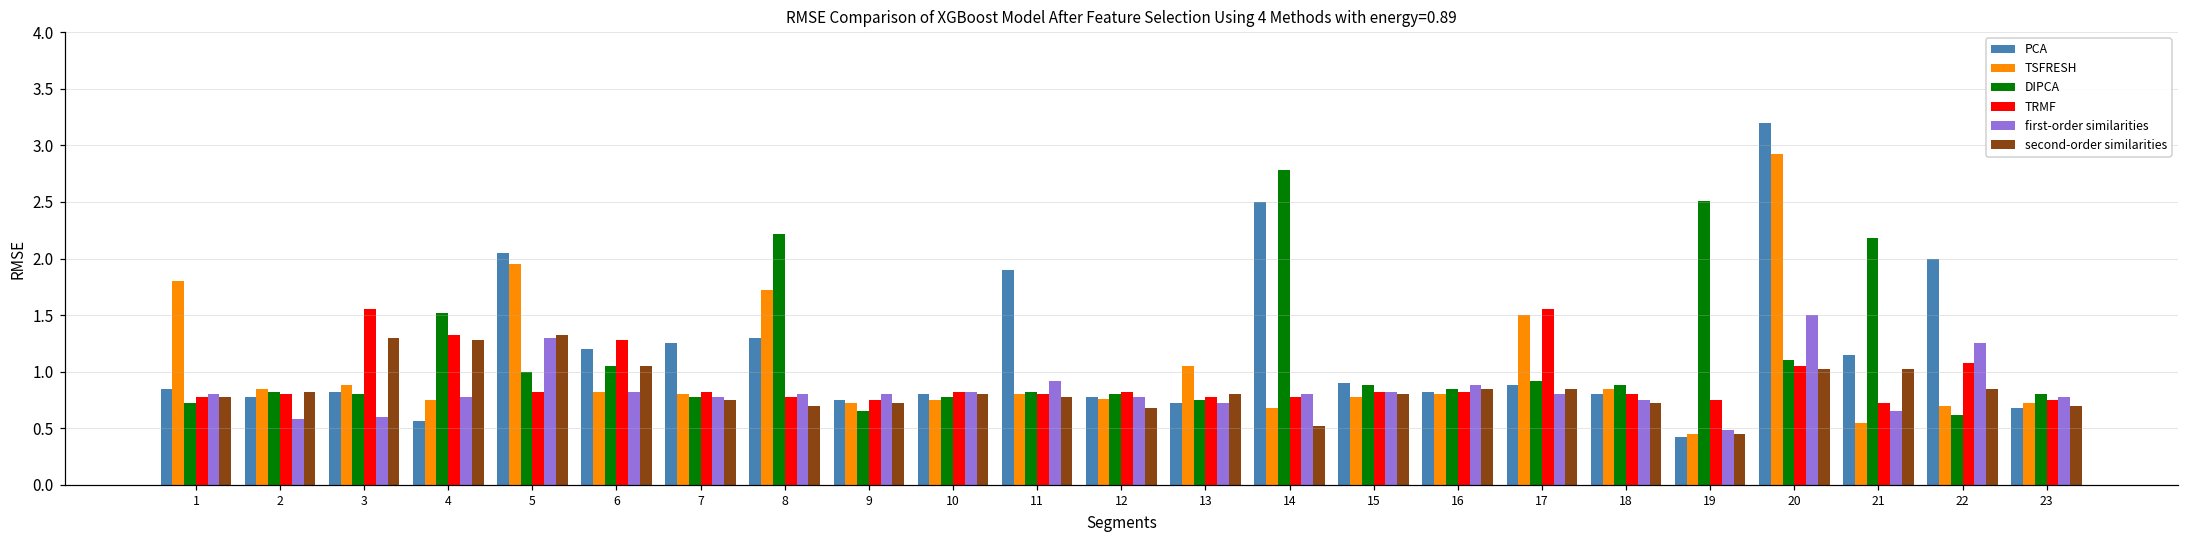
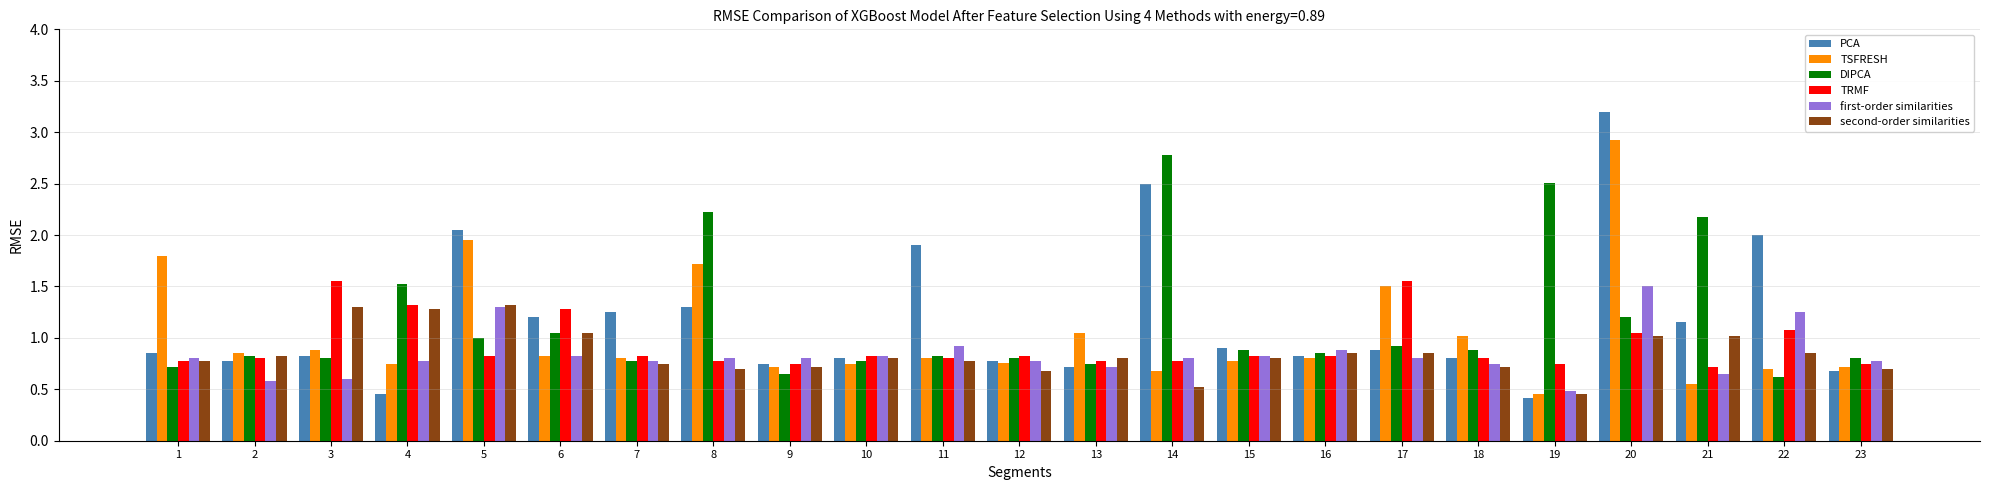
PCA, 4: 0.56 -> 0.45
TSFRESH, 18: 0.85 -> 1.02
DIPCA, 20: 1.1 -> 1.2
